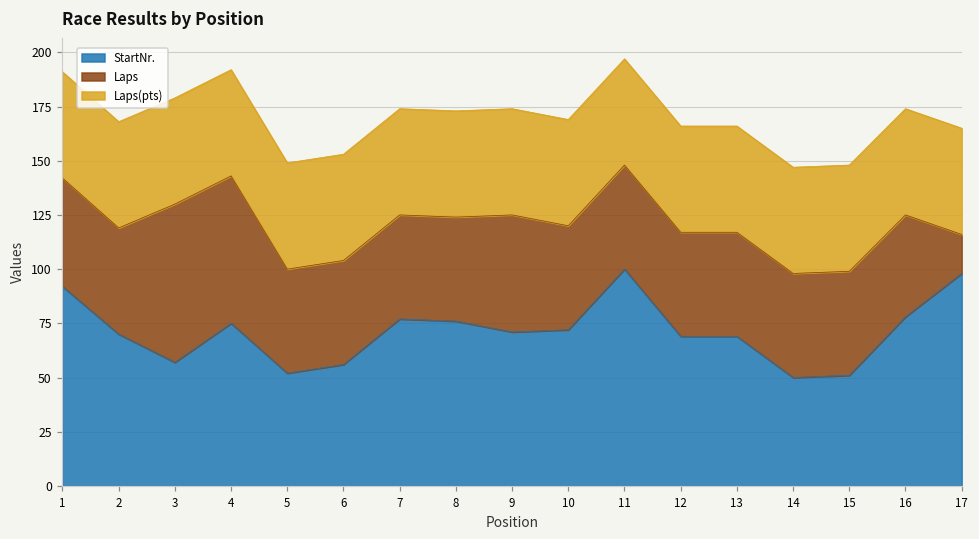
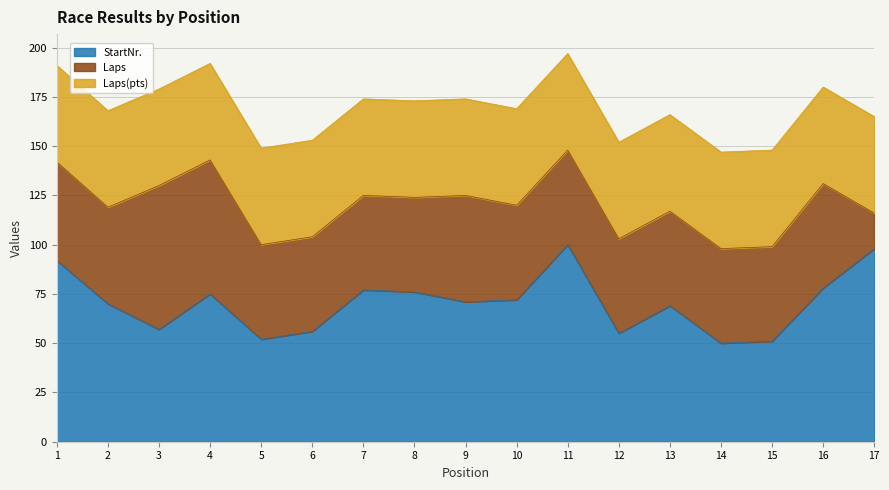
StartNr., 12: 69 -> 55
Laps, 16: 47 -> 53
